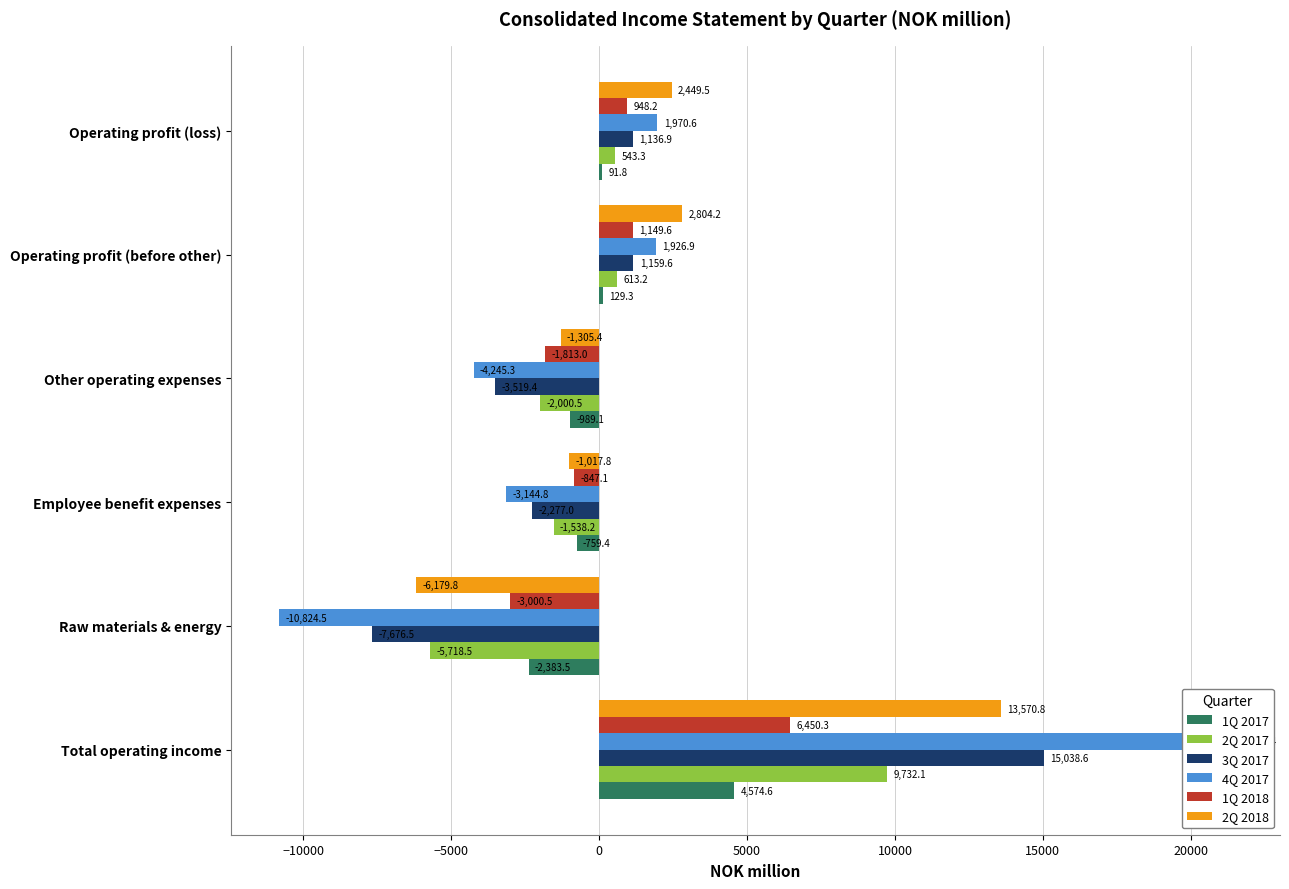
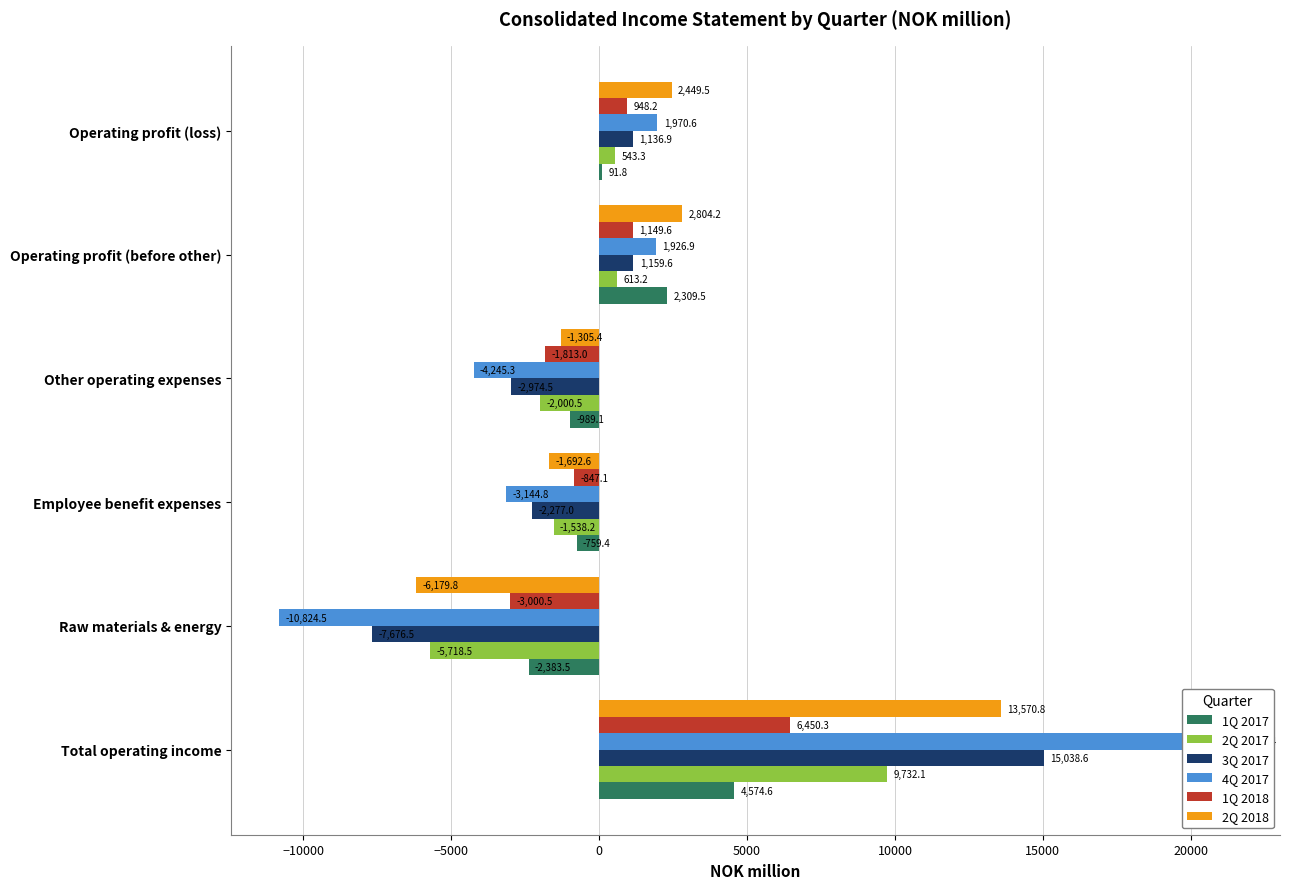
1Q 2017, Operating profit (before other): 129.3 -> 2,309.5
3Q 2017, Other operating expenses: -3,519.4 -> -2,974.5
2Q 2018, Employee benefit expenses: -1,017.8 -> -1,692.6
